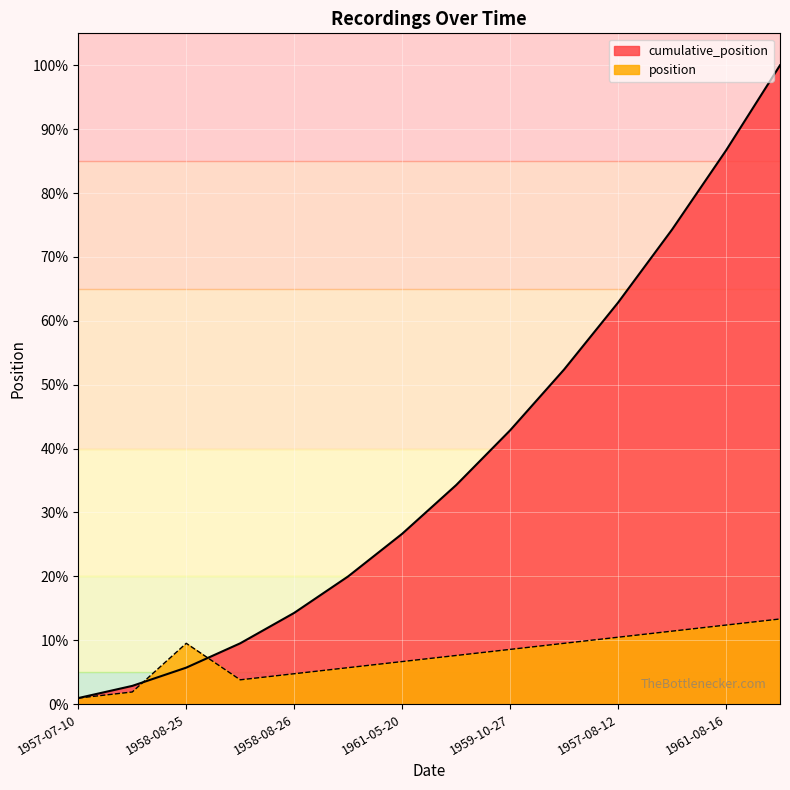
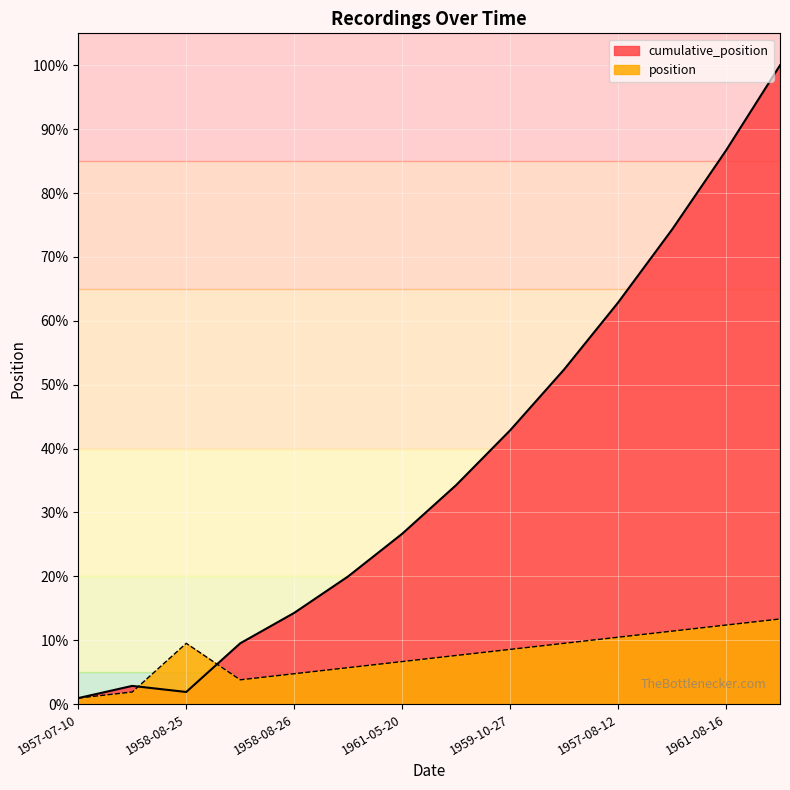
cumulative_position, 1958-08-25: 6% -> 2%
